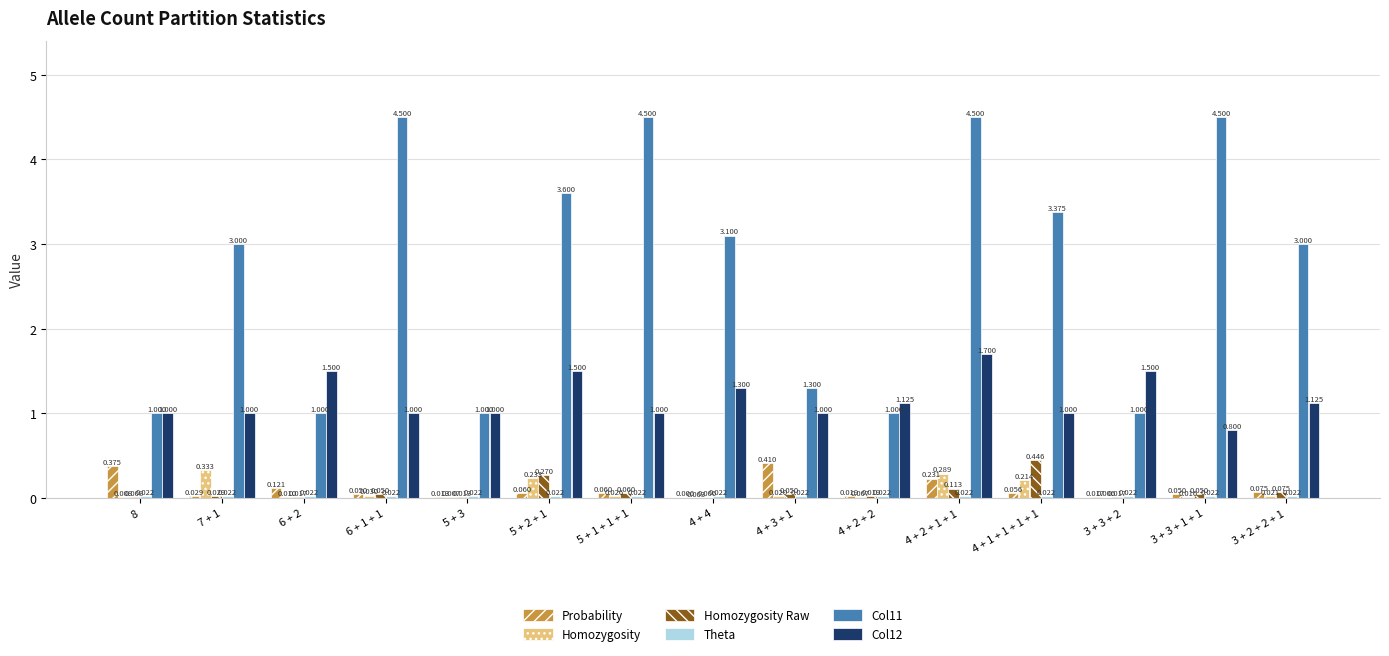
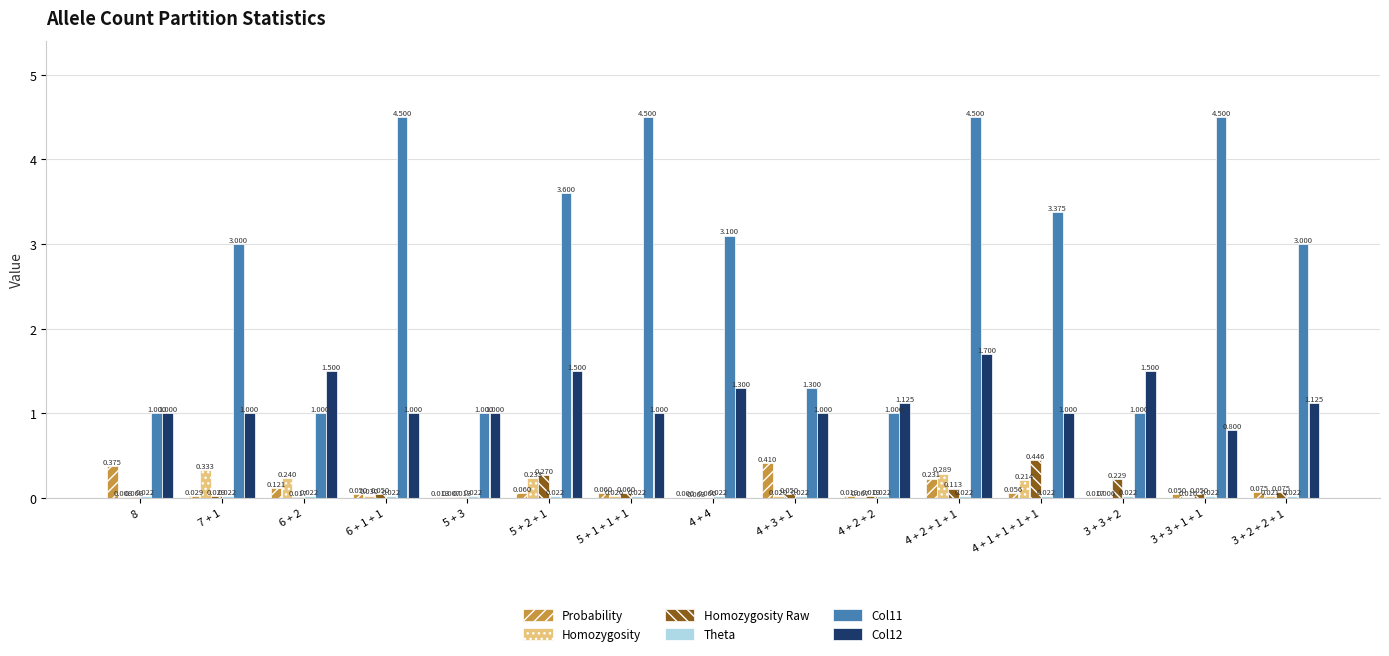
Homozygosity, 6 + 2: 0.010 -> 0.240
Homozygosity Raw, 3 + 3 + 2: 0.017 -> 0.229
